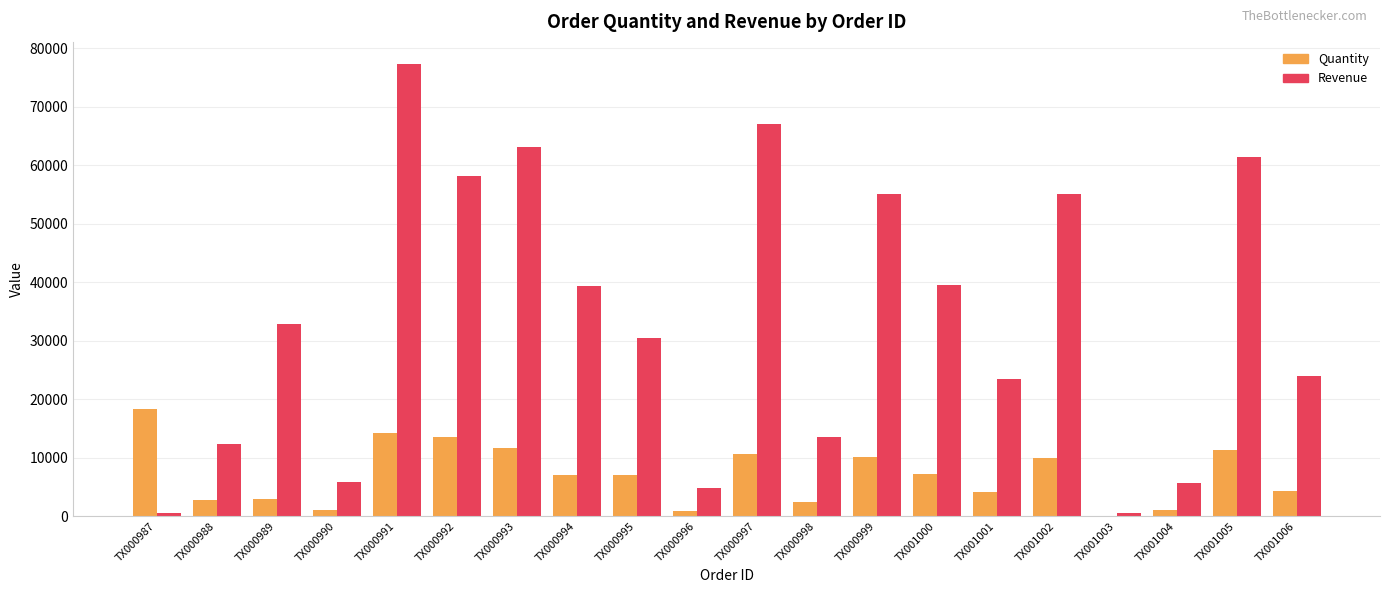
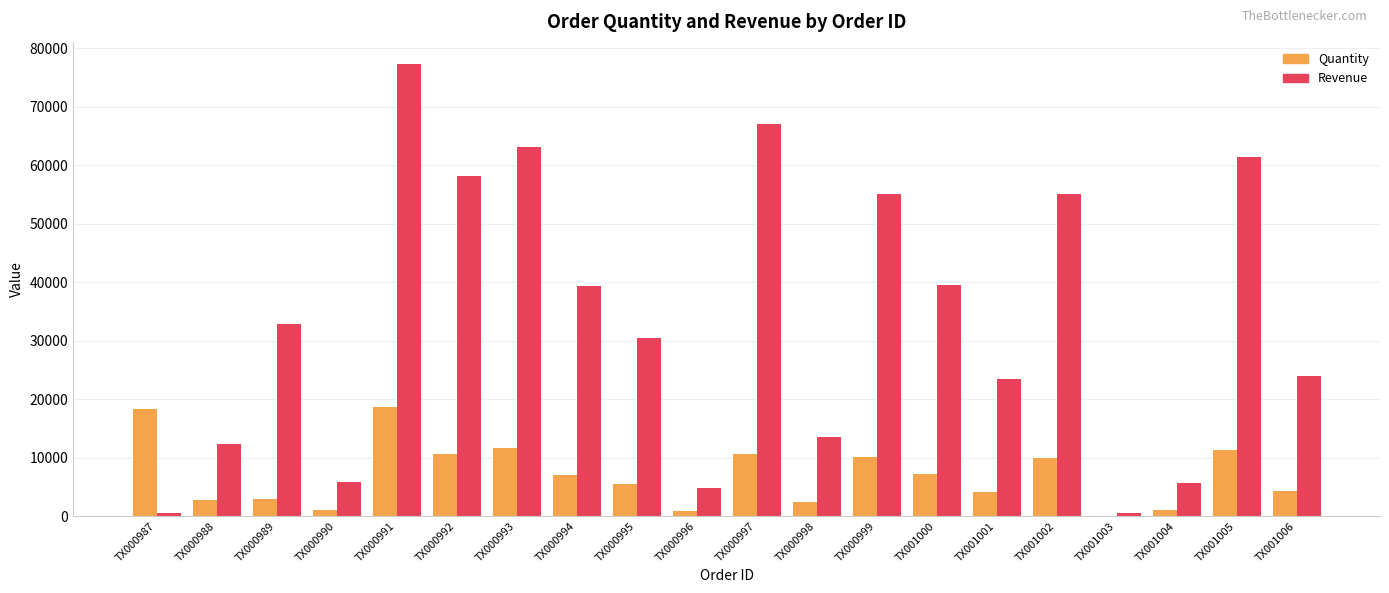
Quantity, TX000991: 14000 -> 19000
Quantity, TX000992: 14000 -> 11000
Quantity, TX000995: 7000 -> 5000
